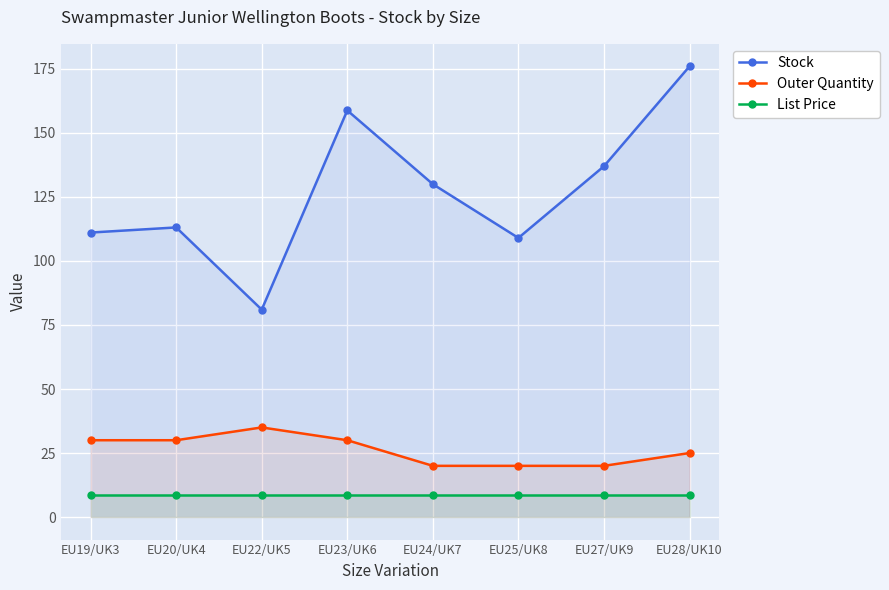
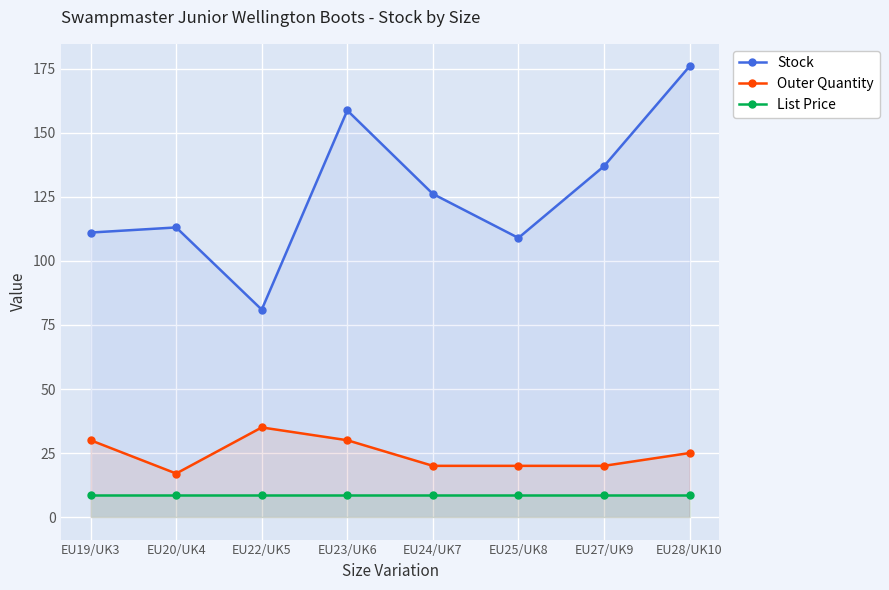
Outer Quantity, EU20/UK4: 30 -> 17
Stock, EU24/UK7: 130 -> 126
